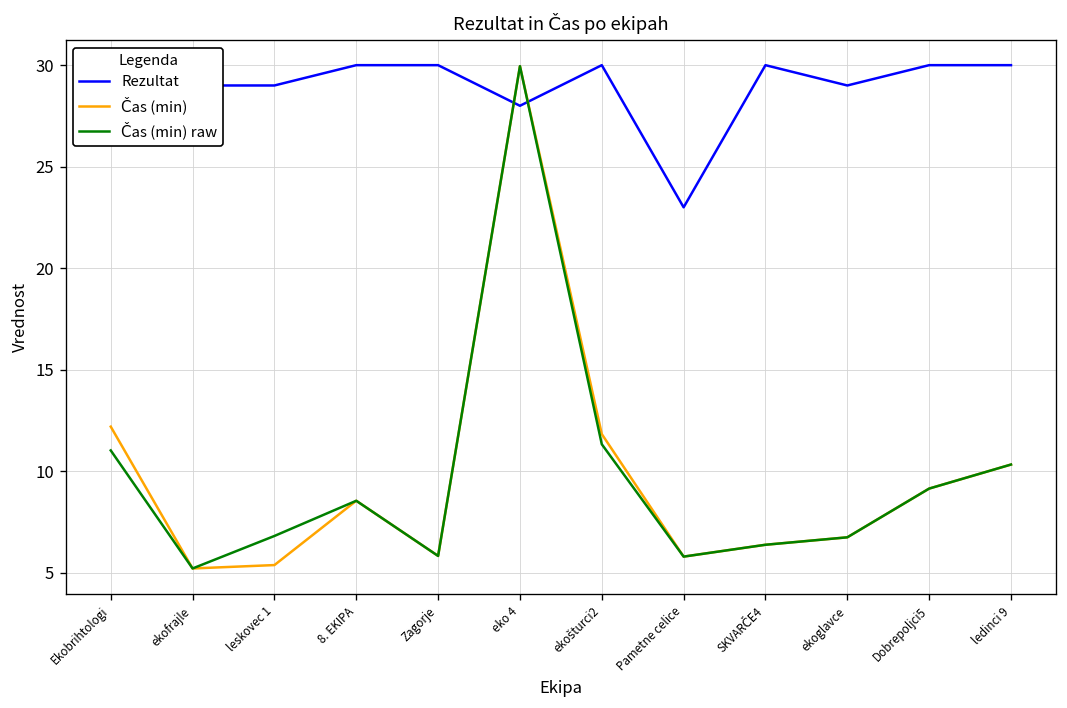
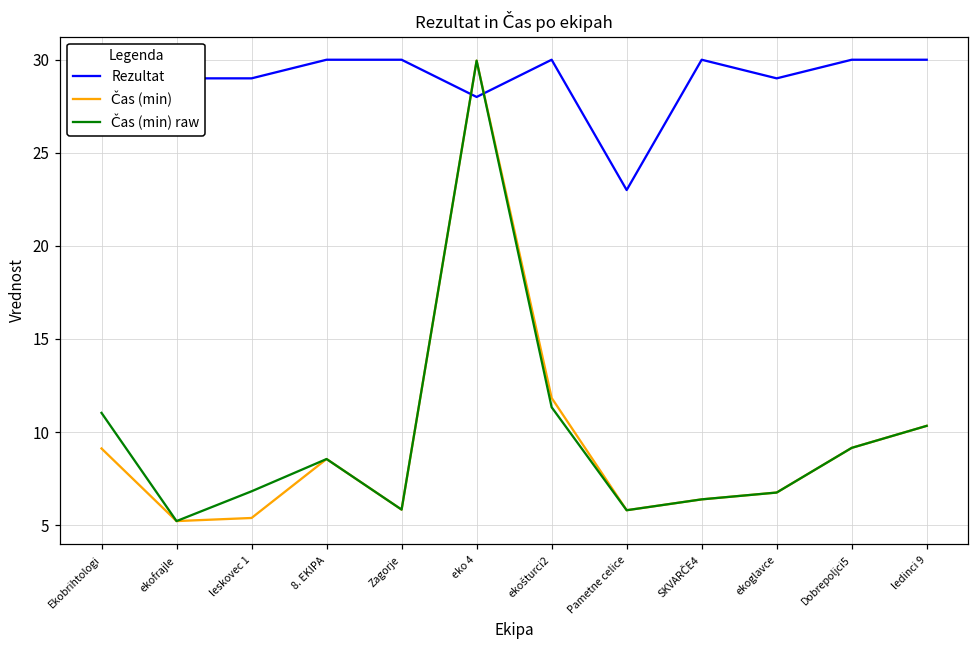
Čas (min), Ekobrihtologi: 12.2 -> 9.1
